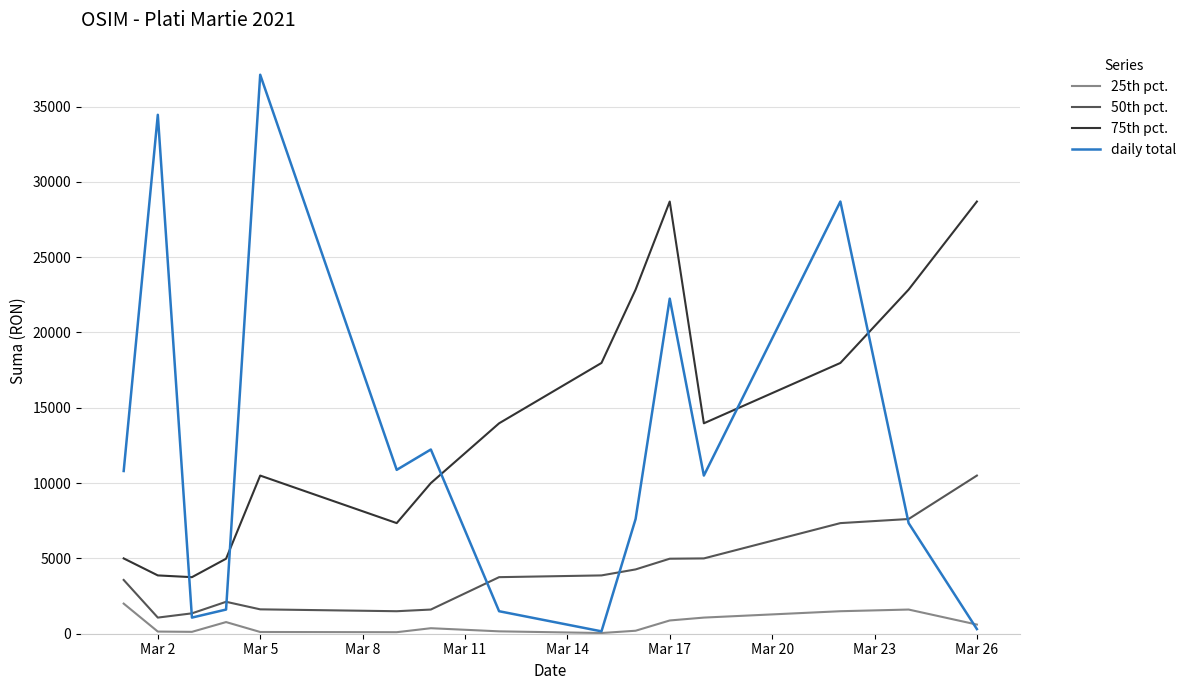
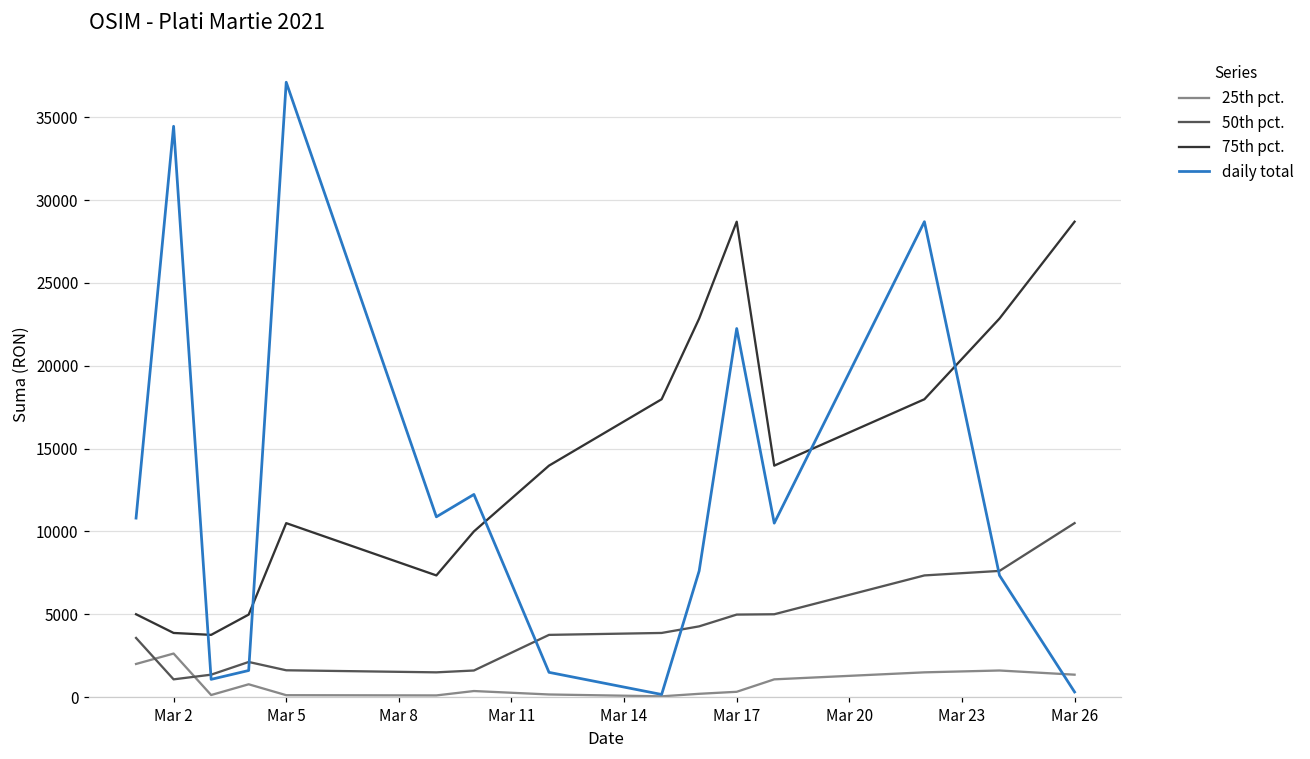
25th pct., Mar 2: 100 -> 2600
25th pct., Mar 17: 900 -> 300
25th pct., Mar 26: 600 -> 1400
